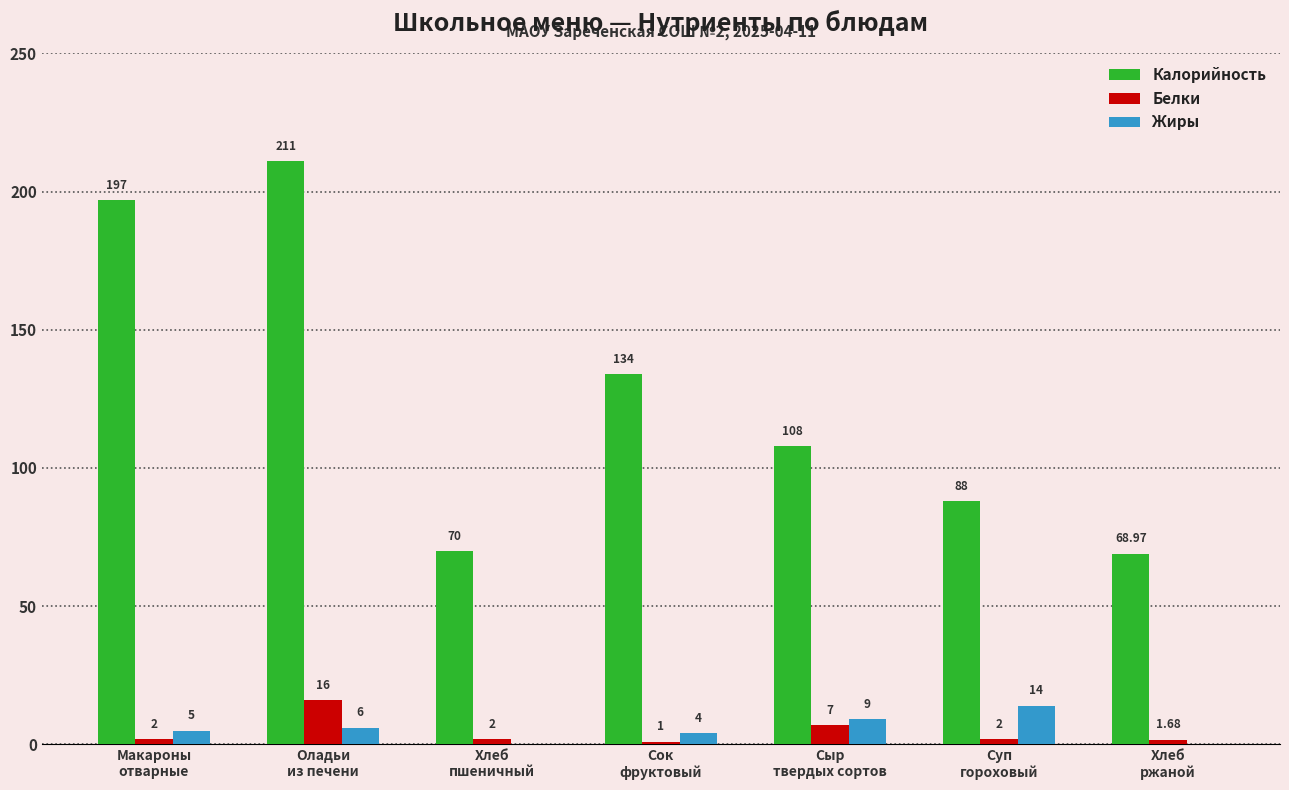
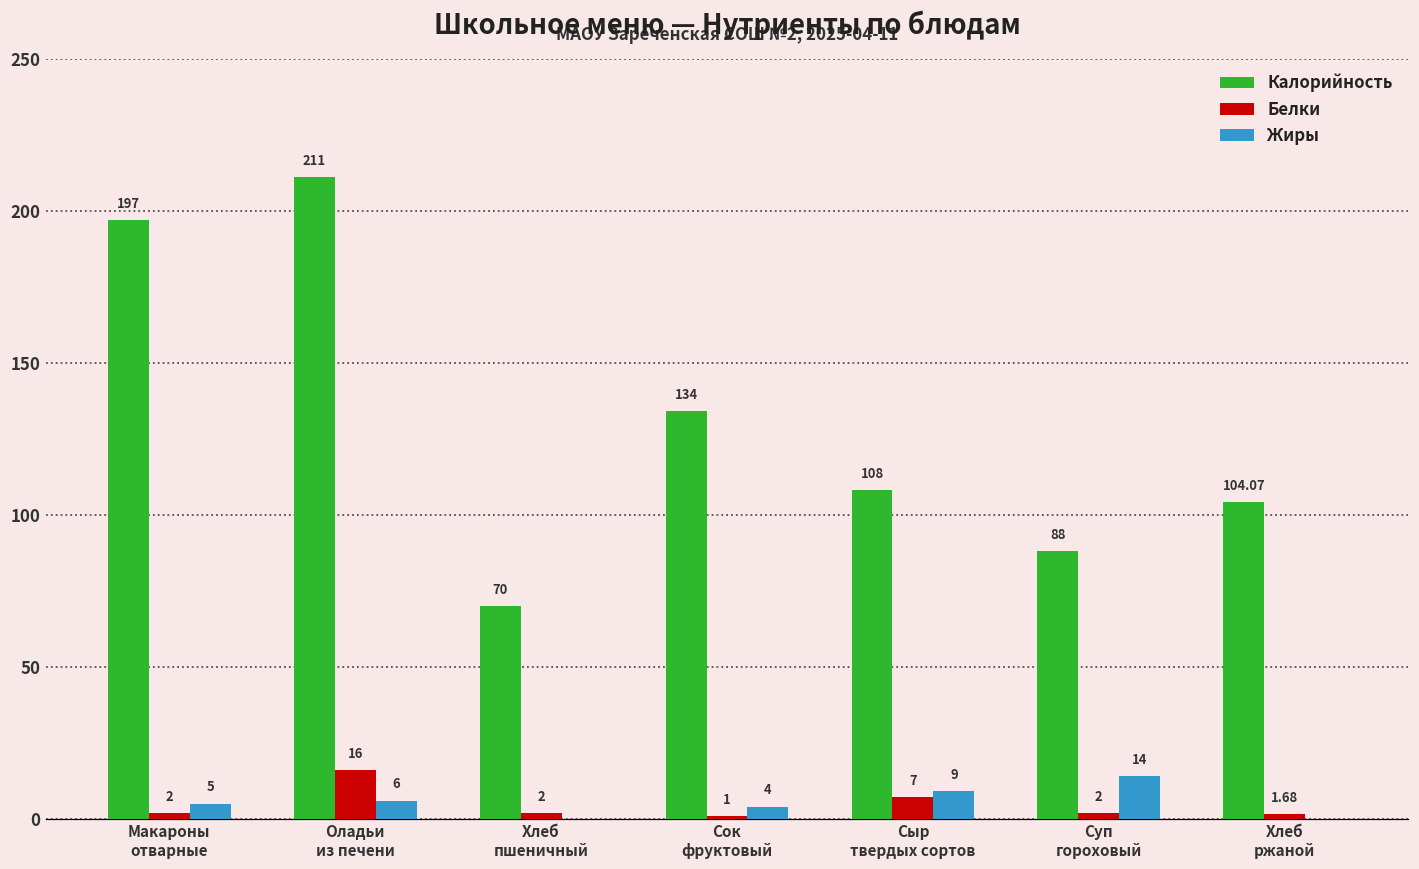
Калорийность, Хлеб ржаной: 68.97 -> 104.07
